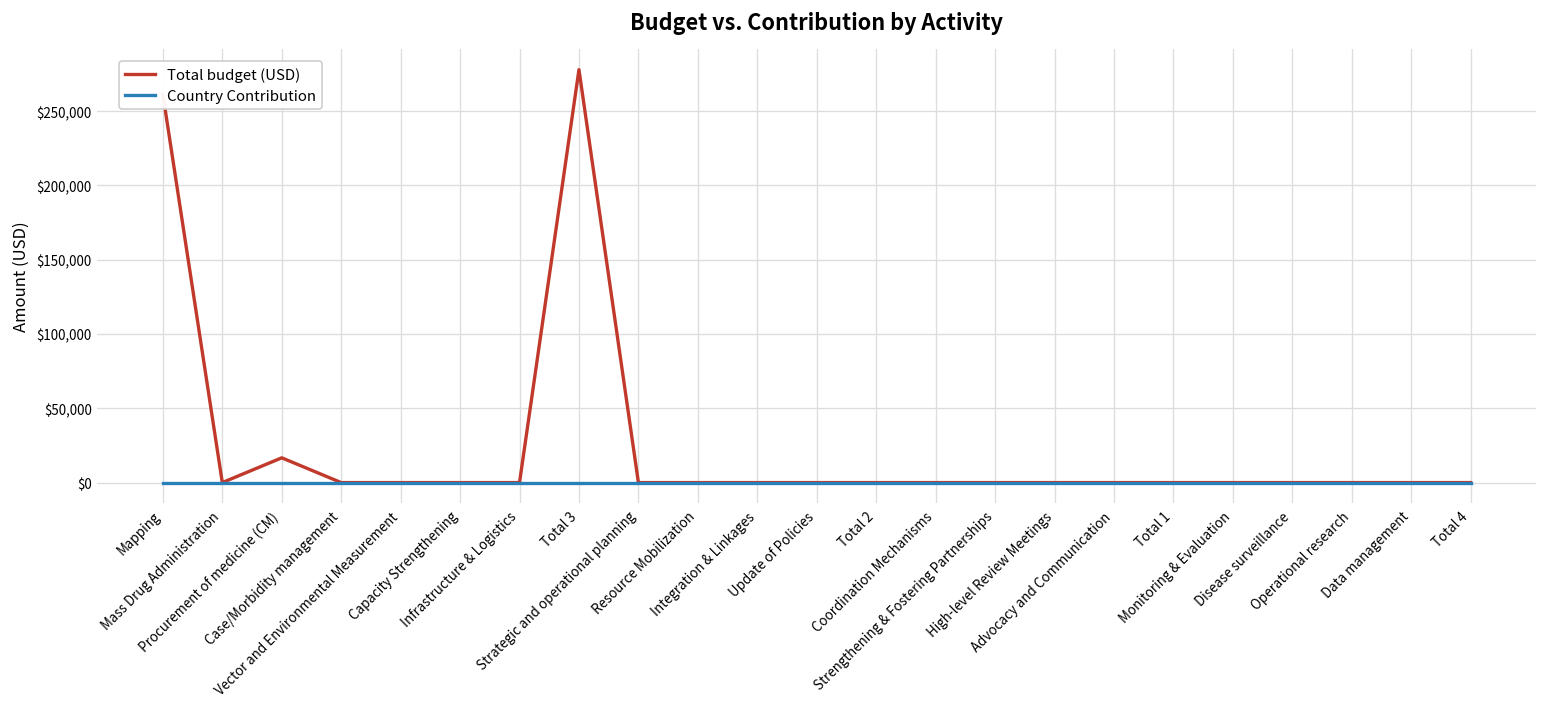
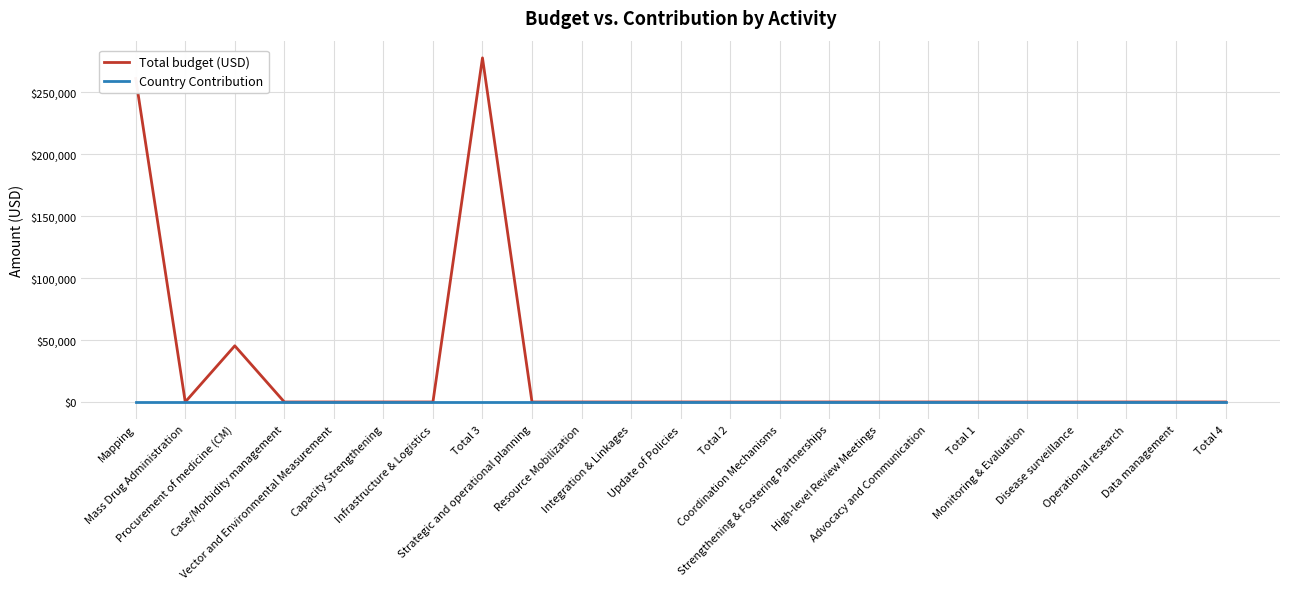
Total budget (USD), Procurement of medicine (CM): $17,000 -> $45,000
